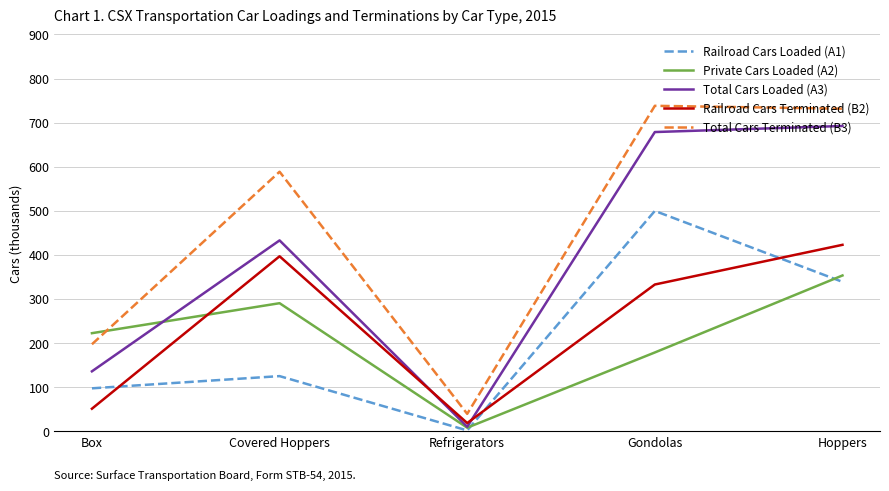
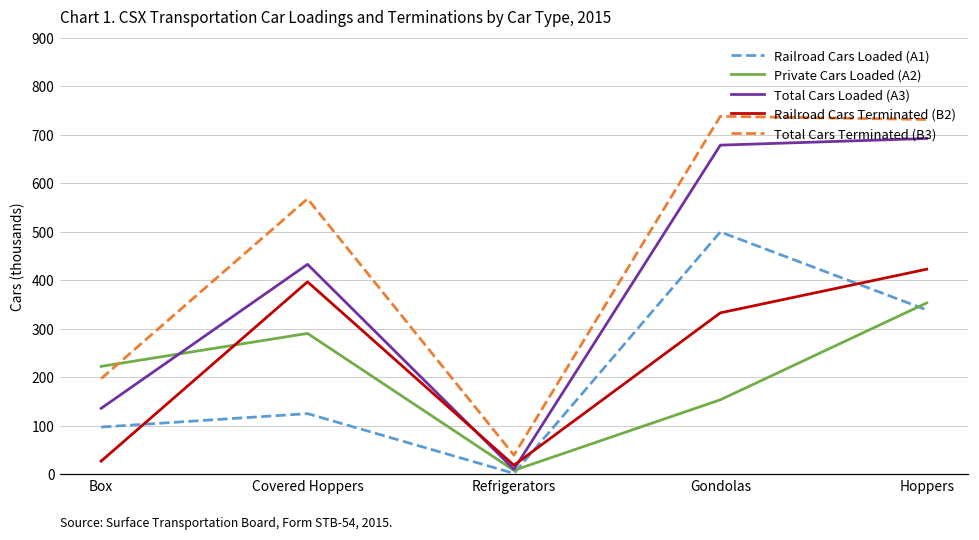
Railroad Cars Terminated (B2), Box: 50 -> 30
Total Cars Terminated (B3), Covered Hoppers: 590 -> 570
Private Cars Loaded (A2), Gondolas: 180 -> 150
